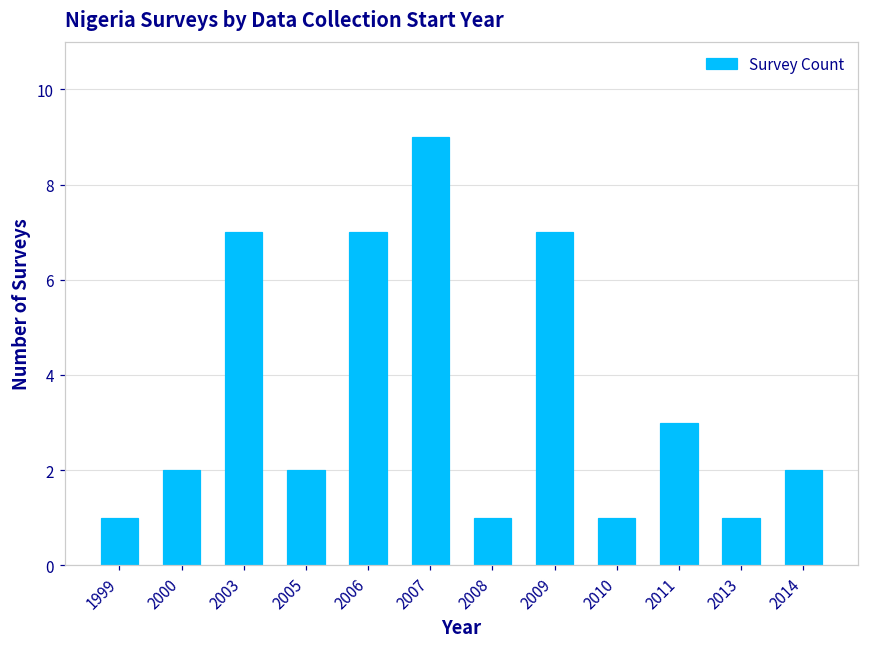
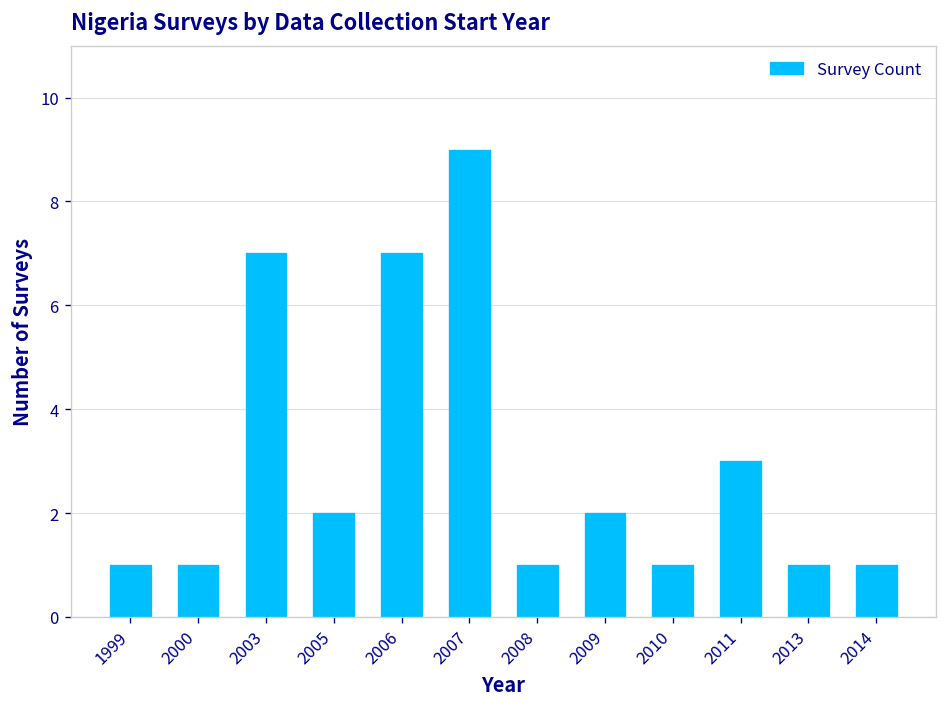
2000: 2 -> 1
2009: 7 -> 2
2014: 2 -> 1
